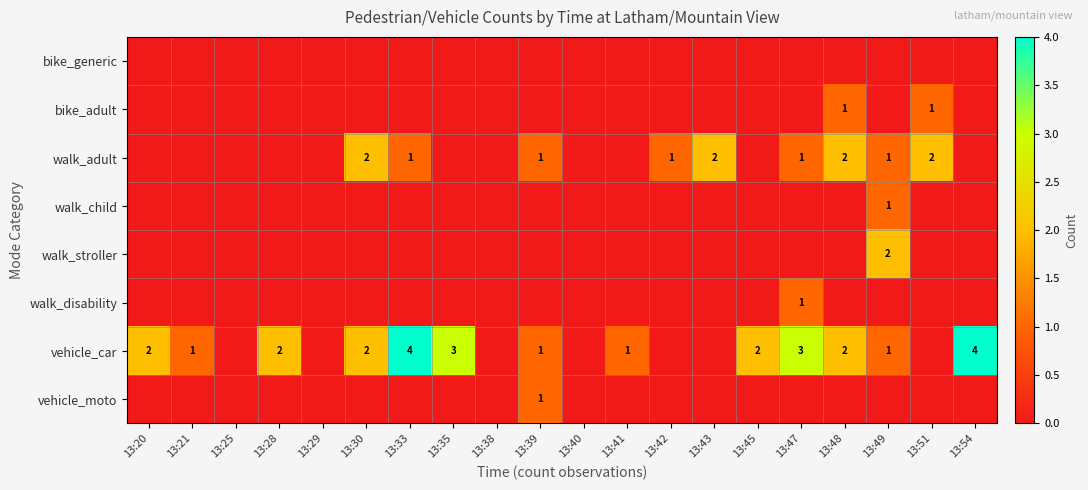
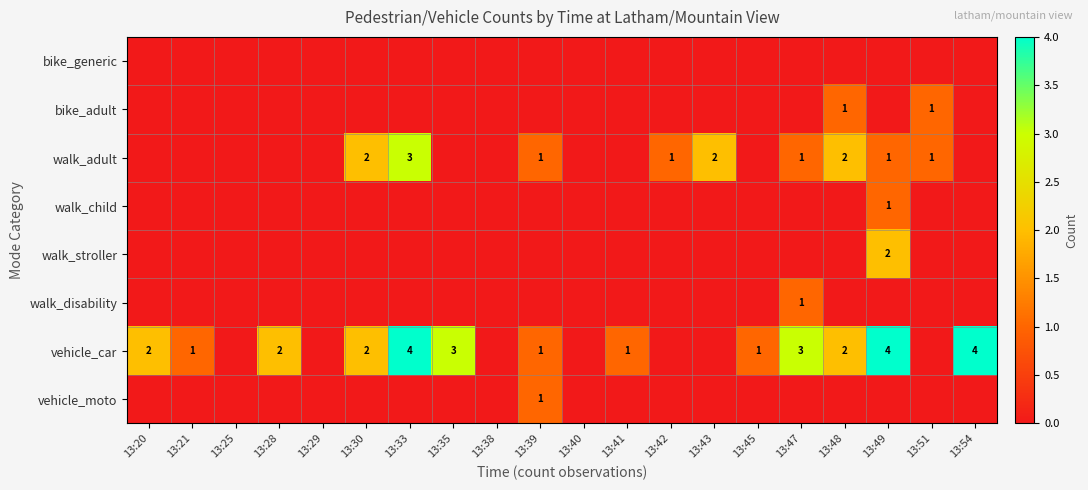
walk_adult, 13:33: 1 -> 3
walk_adult, 13:51: 2 -> 1
vehicle_car, 13:45: 2 -> 1
vehicle_car, 13:49: 1 -> 4
